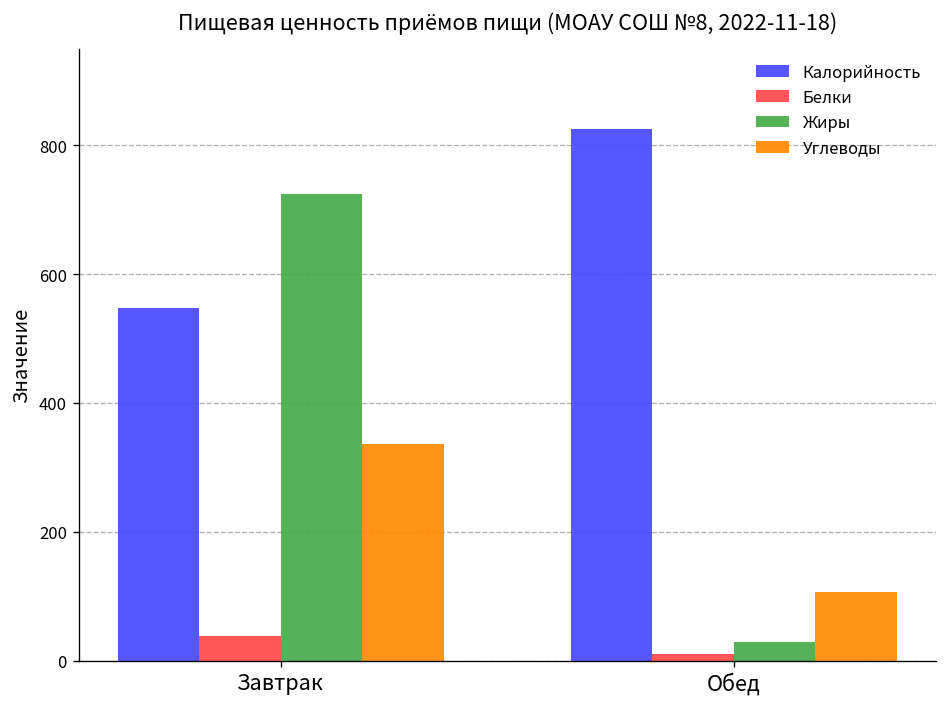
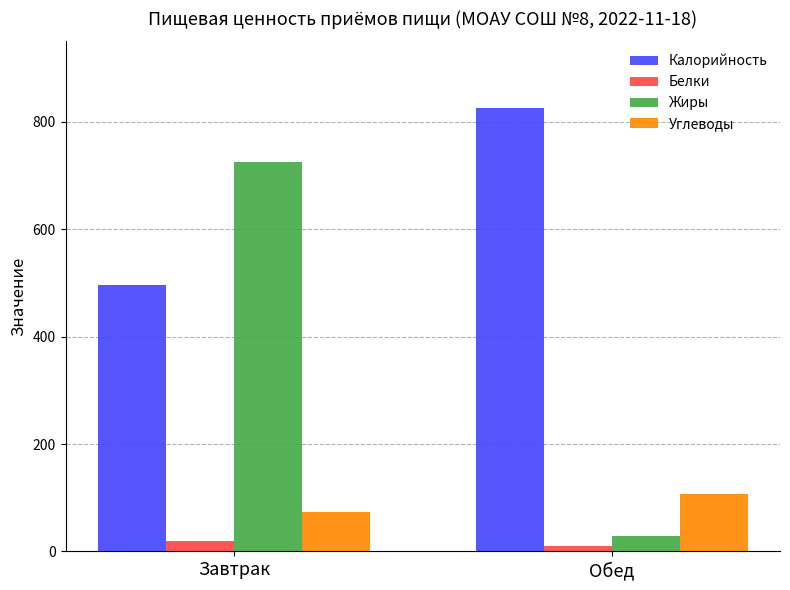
Калорийность, Завтрак: 550 -> 500
Белки, Завтрак: 40 -> 20
Углеводы, Завтрак: 340 -> 70
